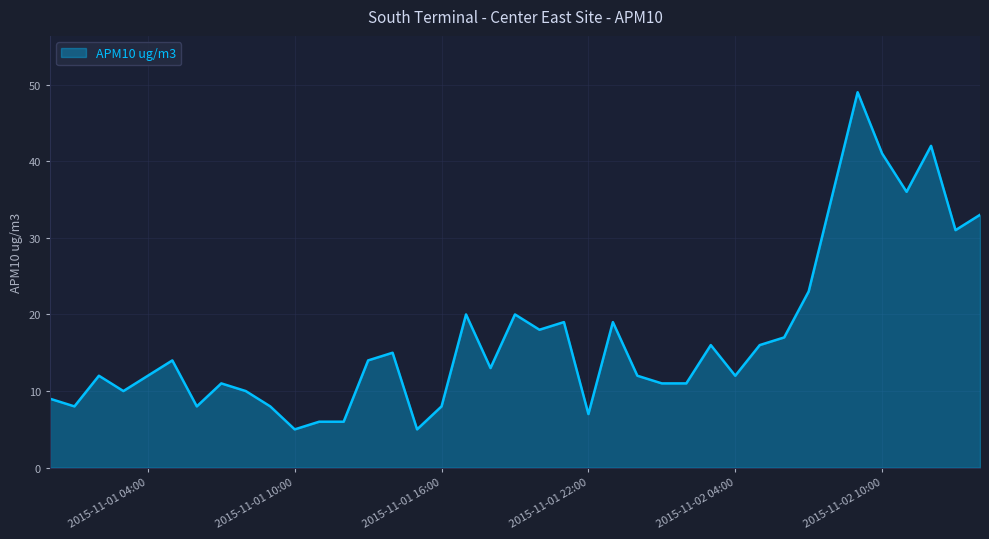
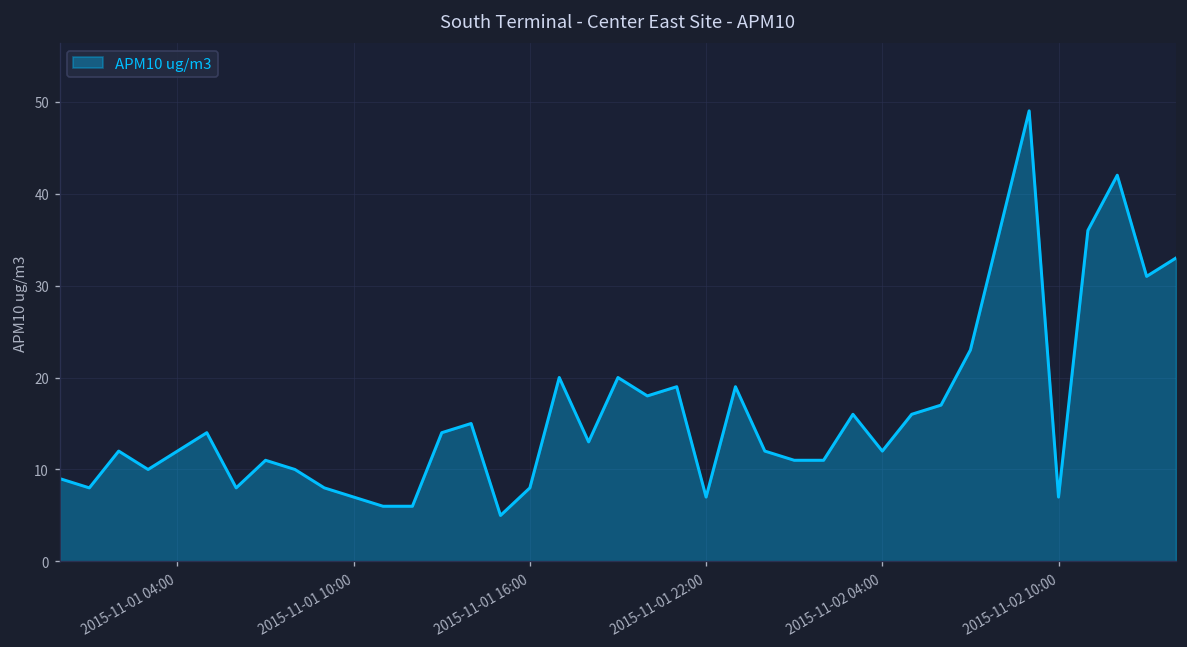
2015-11-01 10:00: 5 -> 7
2015-11-02 10:00: 41 -> 7
